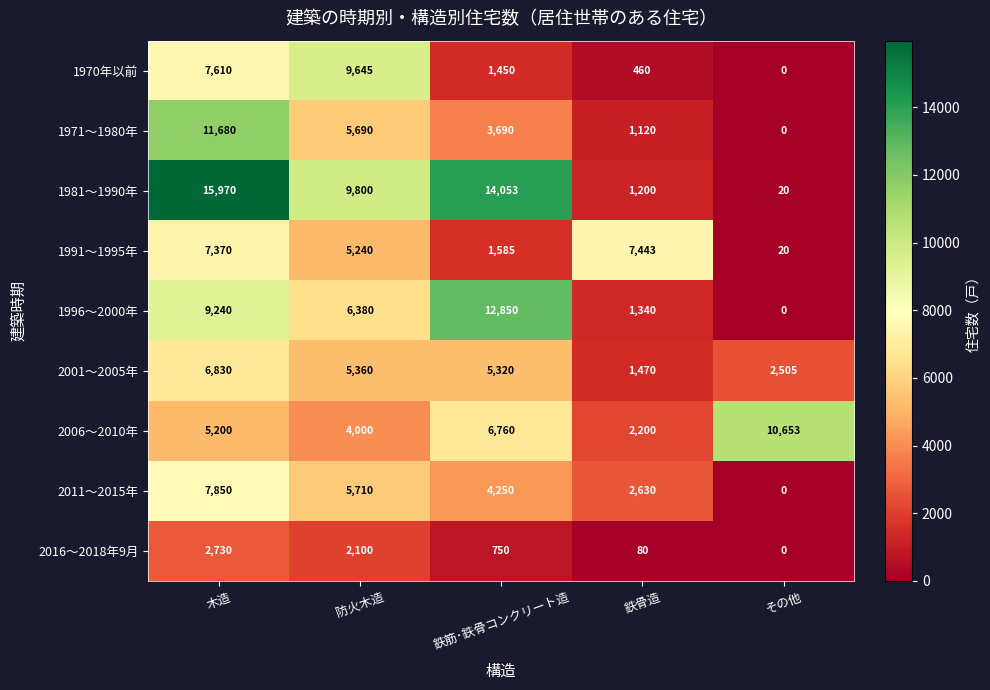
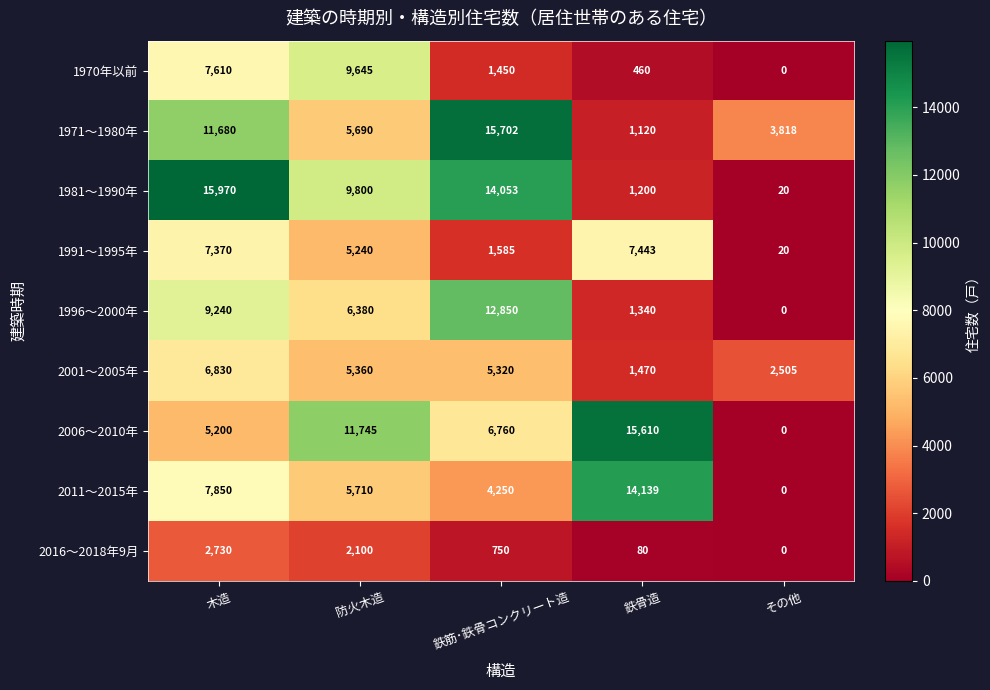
1971～1980年, 鉄筋･鉄骨コンクリート造: 3,690 -> 15,702
1971～1980年, その他: 0 -> 3,818
2006～2010年, 防火木造: 4,000 -> 11,745
2006～2010年, 鉄骨造: 2,200 -> 15,610
2006～2010年, その他: 10,653 -> 0
2011～2015年, 鉄骨造: 2,630 -> 14,139
